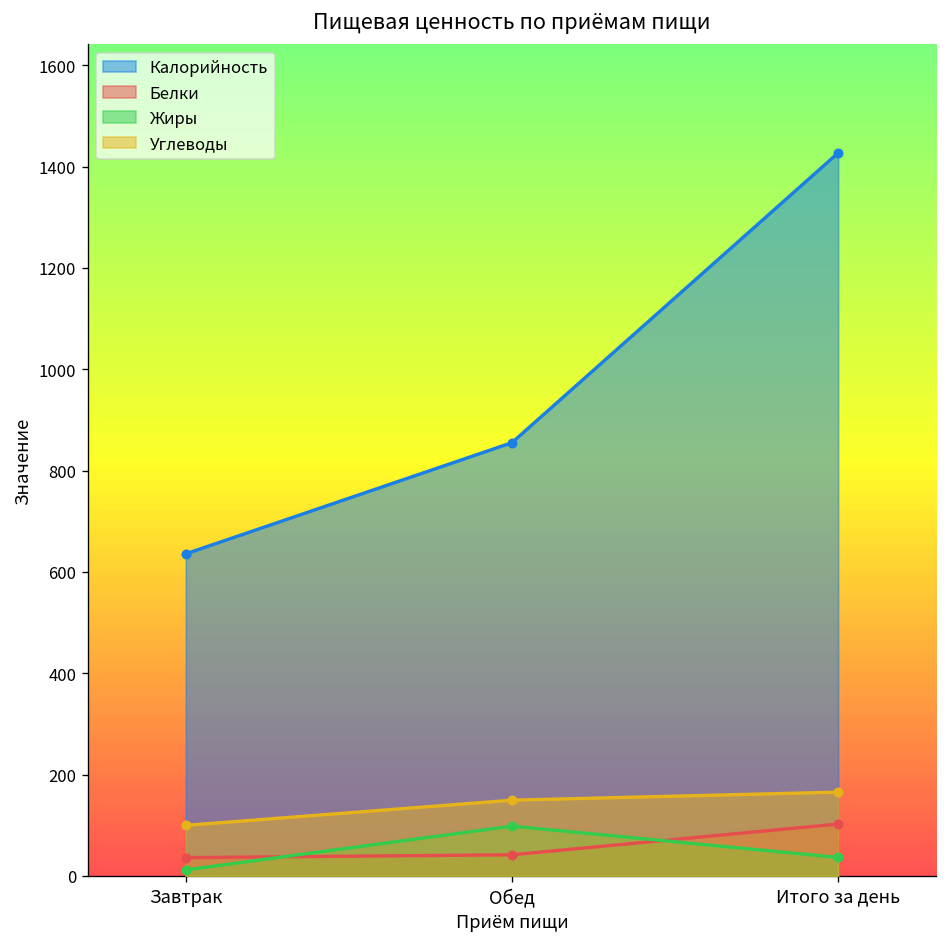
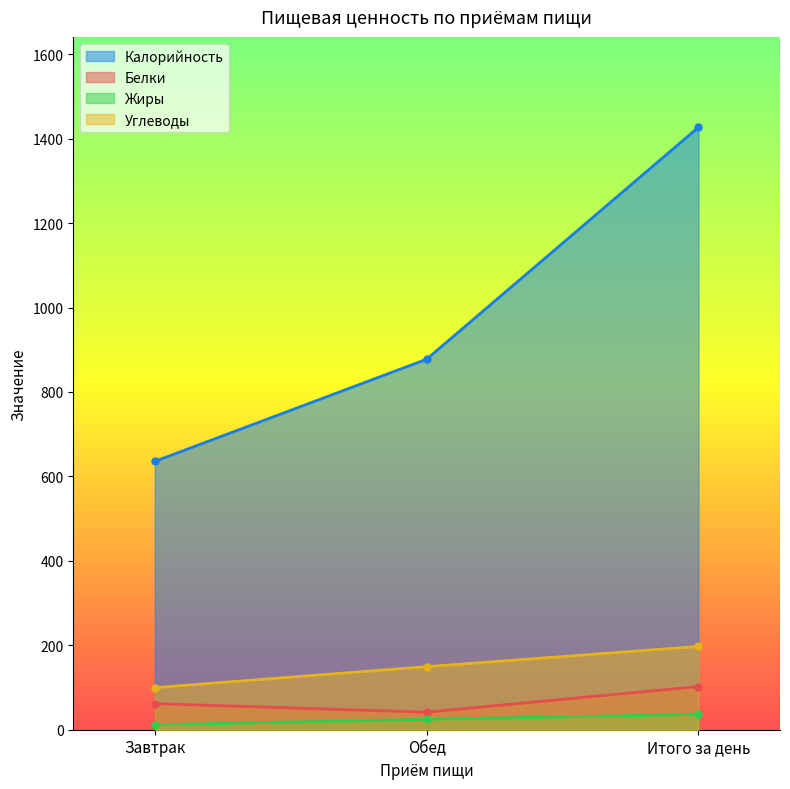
Белки, Завтрак: 40 -> 60
Калорийность, Обед: 860 -> 880
Жиры, Обед: 100 -> 20
Углеводы, Итого за день: 170 -> 200
